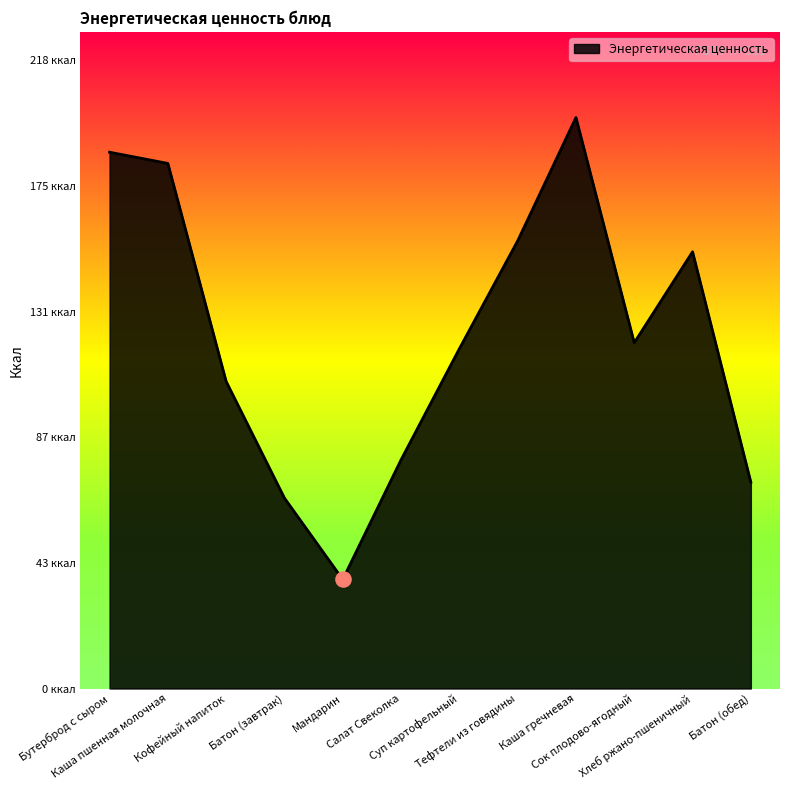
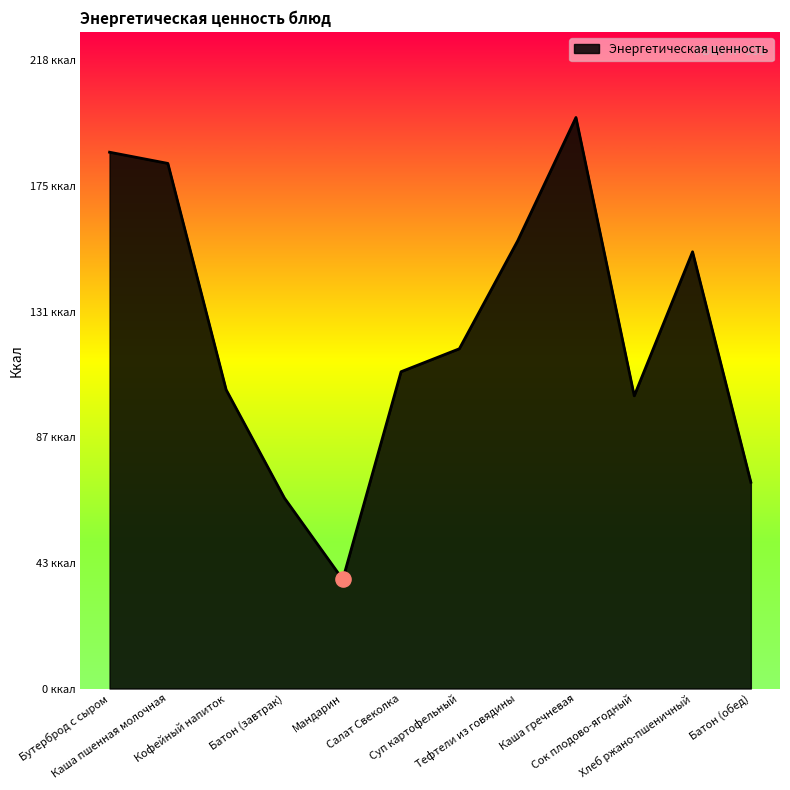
Энергетическая ценность, Кофейный напиток: 107 ккал -> 104 ккал
Энергетическая ценность, Салат Свеколка: 80 ккал -> 110 ккал
Энергетическая ценность, Сок плодово-ягодный: 121 ккал -> 102 ккал
